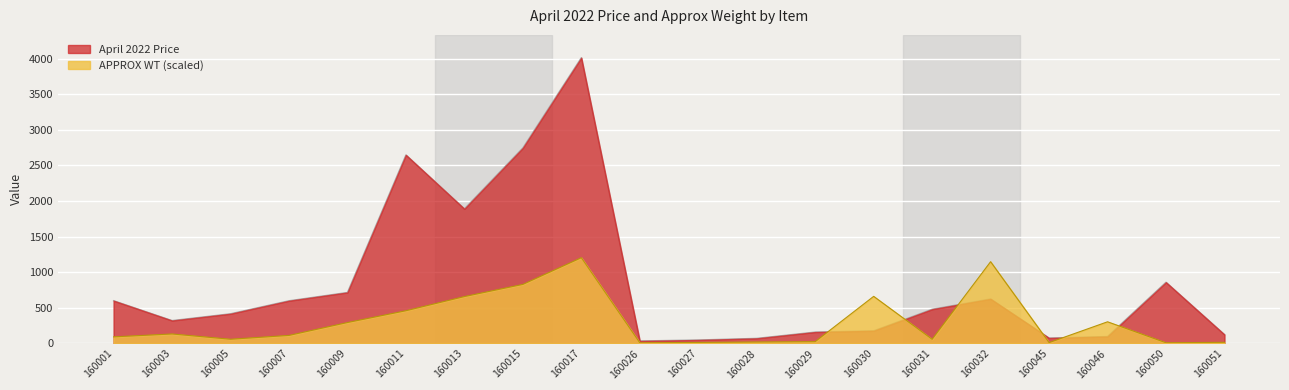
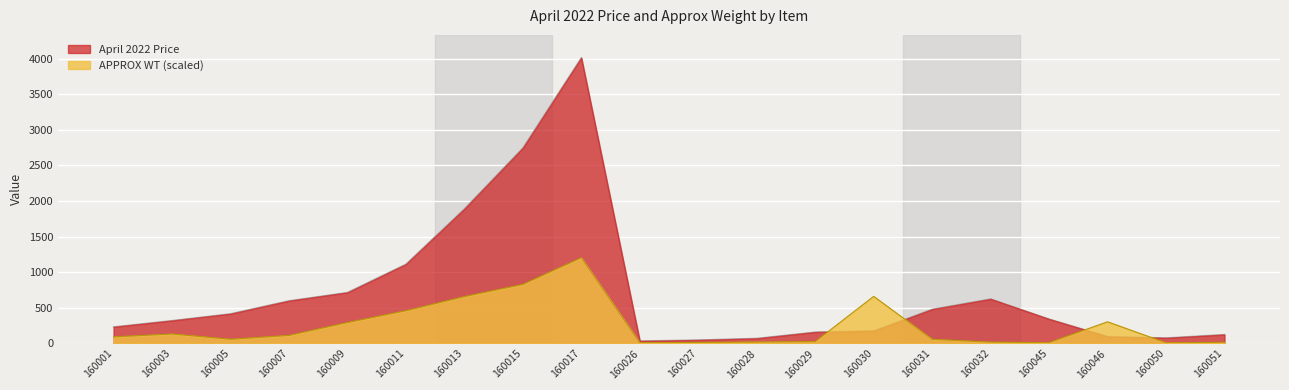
April 2022 Price, 160001: 600 -> 200
April 2022 Price, 160011: 2600 -> 1100
APPROX WT (scaled), 160032: 1100 -> 0
April 2022 Price, 160045: 100 -> 300
April 2022 Price, 160050: 900 -> 100
